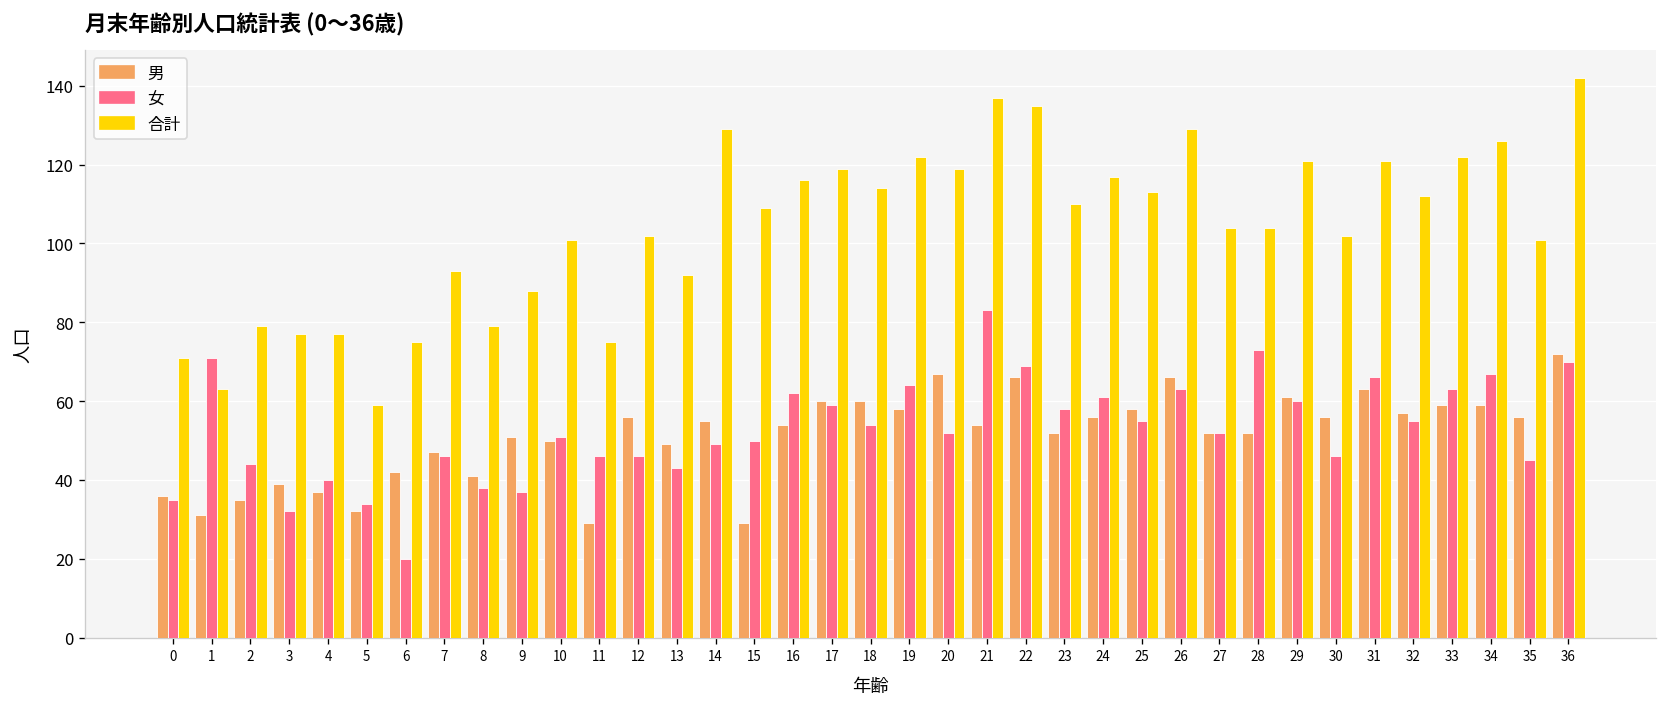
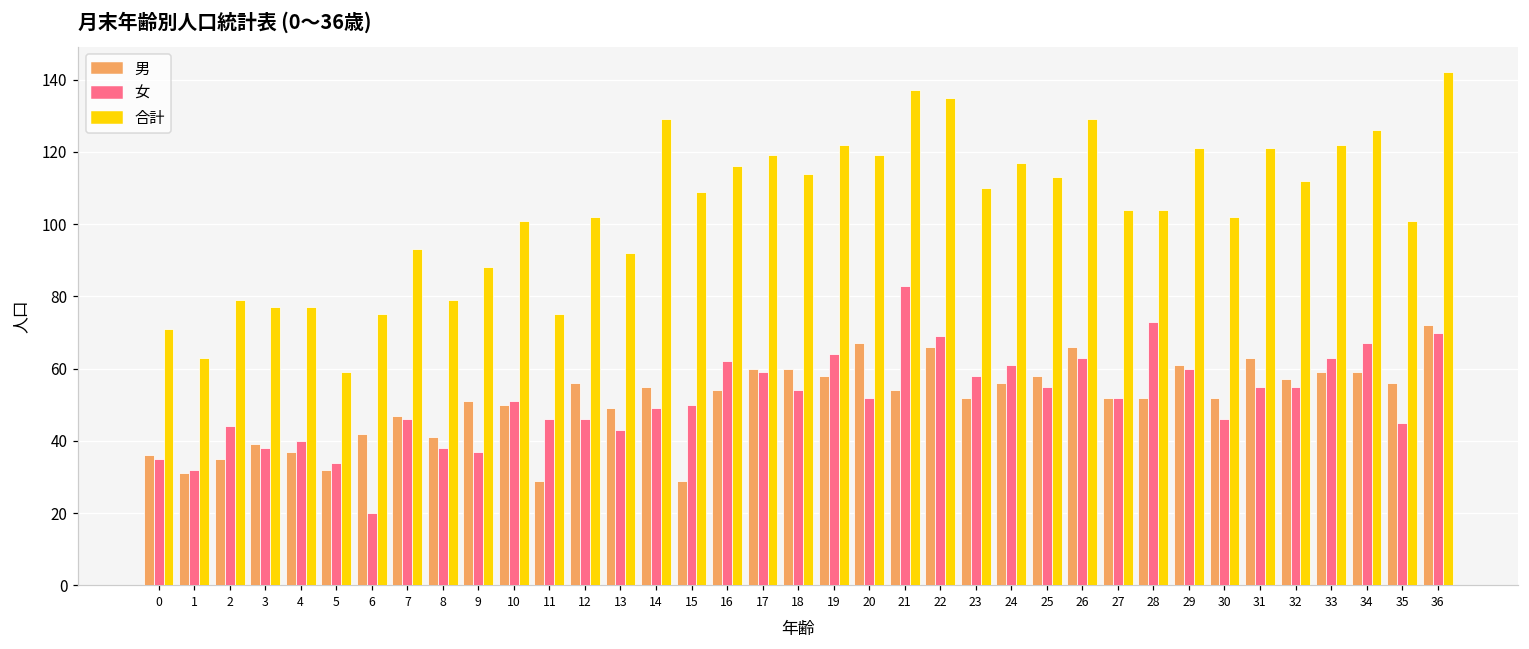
女, 1: 71 -> 32
女, 3: 32 -> 38
男, 30: 56 -> 52
女, 31: 66 -> 55
